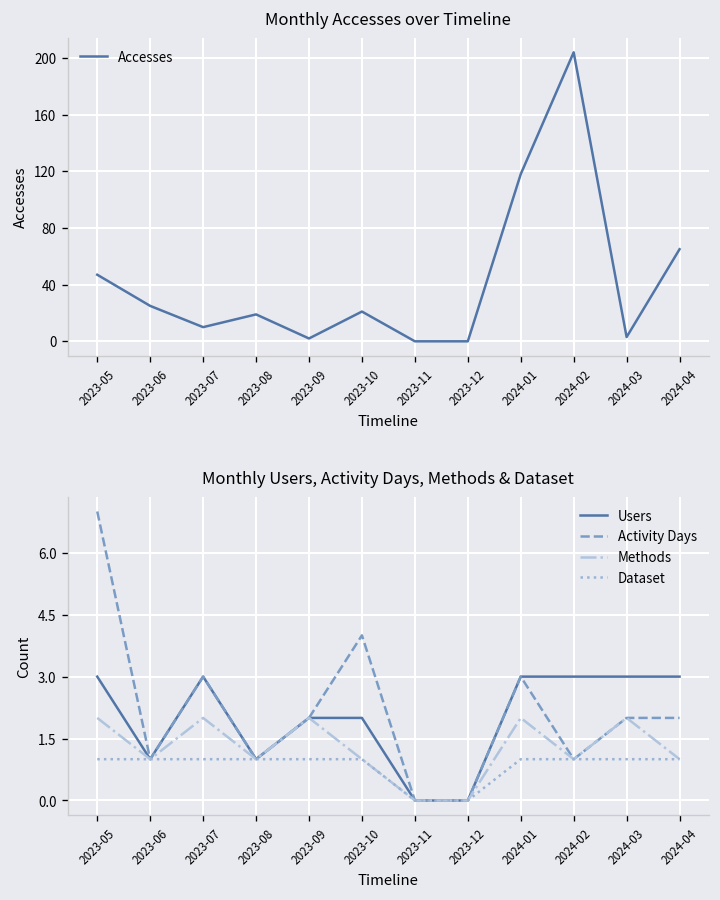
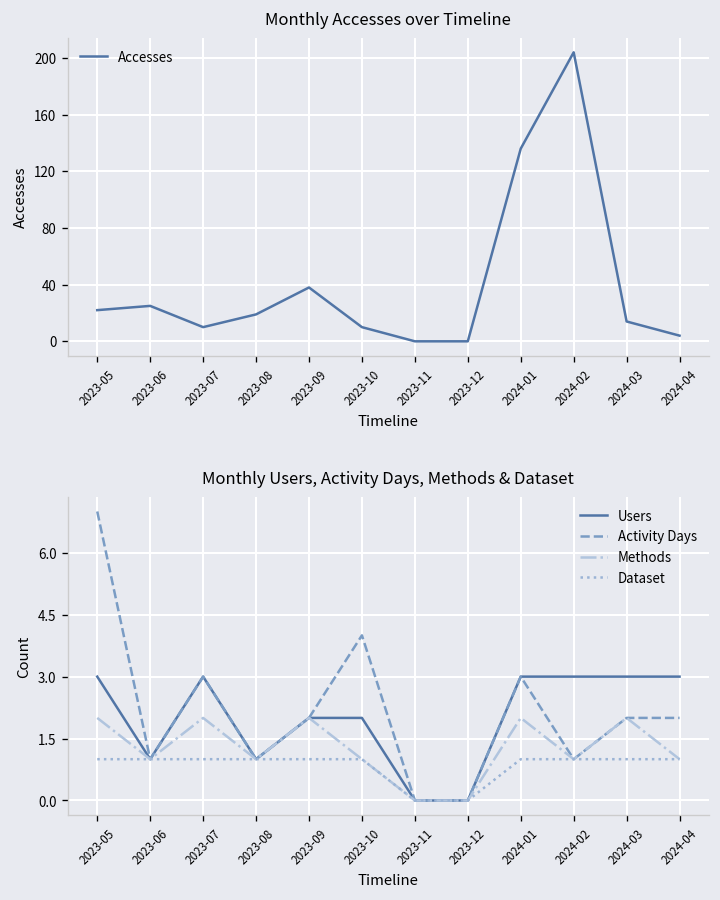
Monthly Accesses over Timeline, 2023-05: 47 -> 22
Monthly Accesses over Timeline, 2023-09: 2 -> 38
Monthly Accesses over Timeline, 2023-10: 21 -> 10
Monthly Accesses over Timeline, 2024-01: 118 -> 136
Monthly Accesses over Timeline, 2024-03: 3 -> 14
Monthly Accesses over Timeline, 2024-04: 65 -> 4
